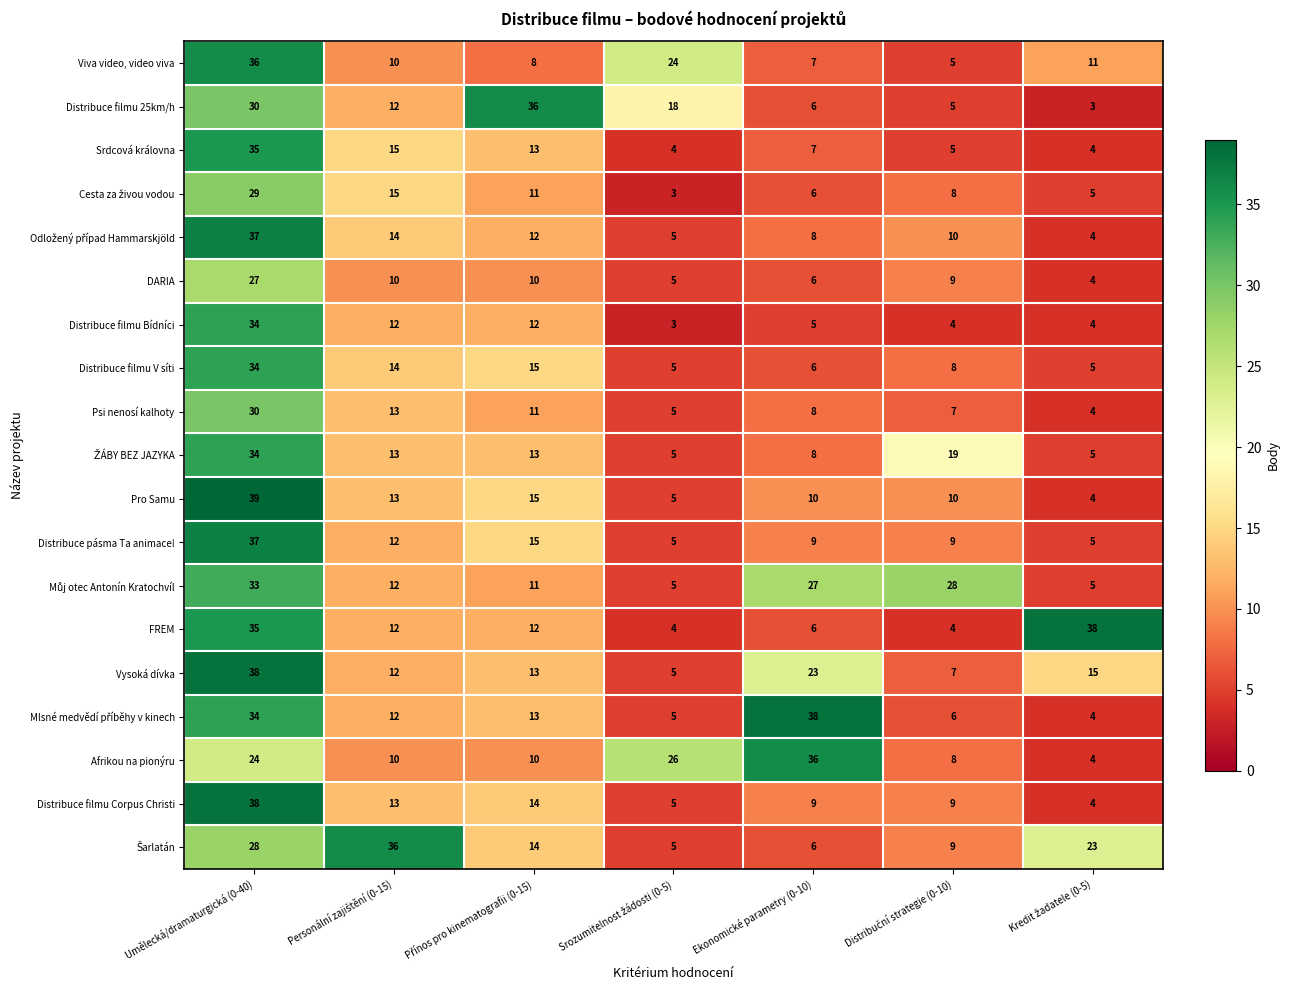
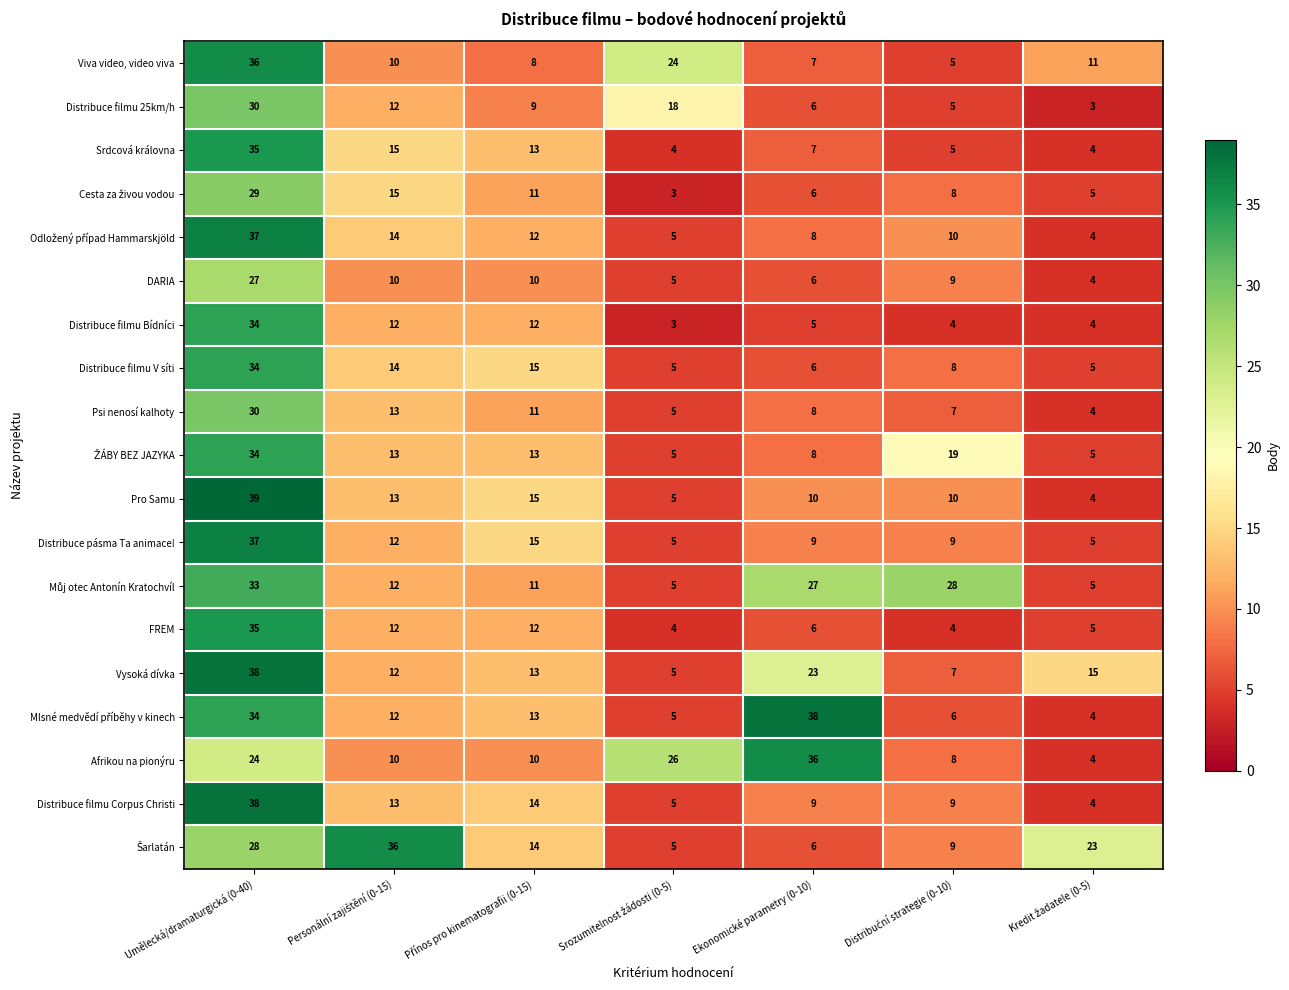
Distribuce filmu 25km/h, Přínos pro kinematografii (0-15): 36 -> 9
FREM, Kredit žadatele (0-5): 38 -> 5
